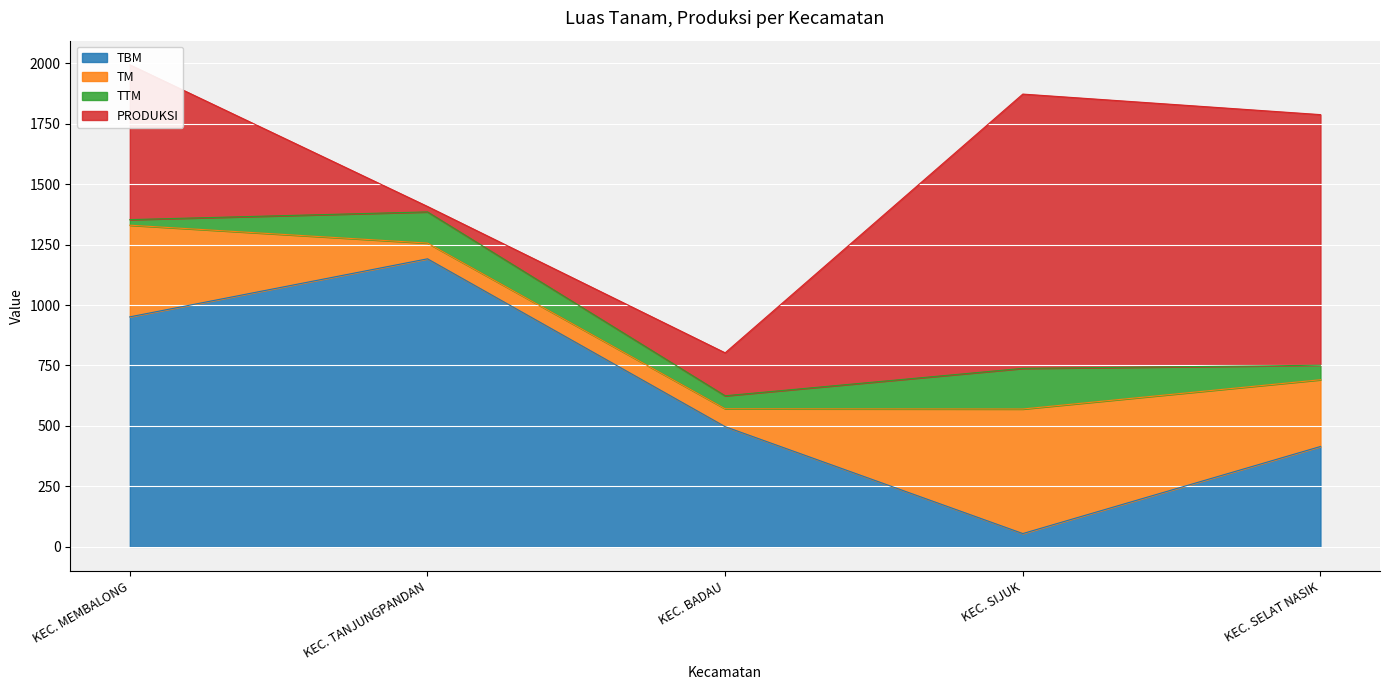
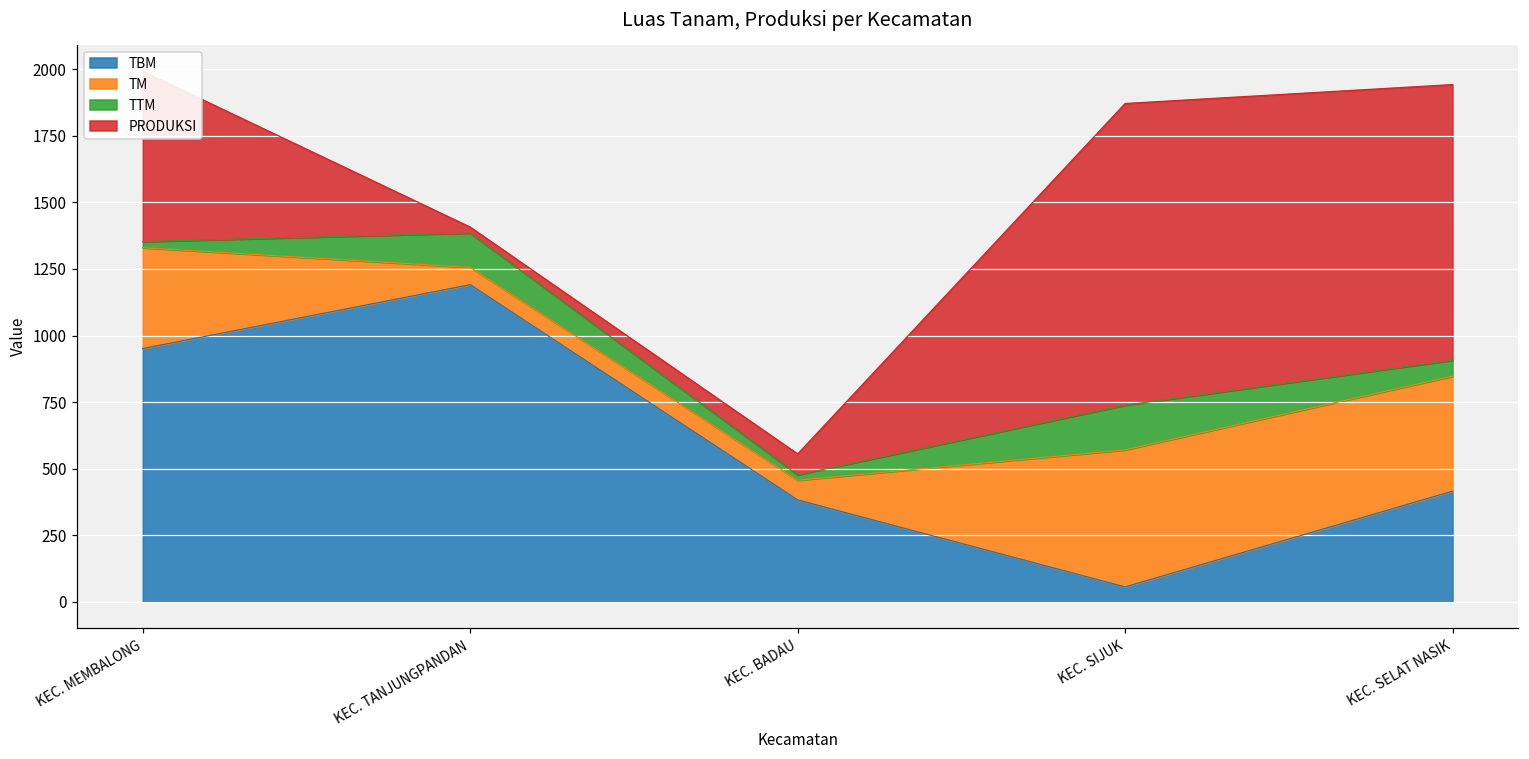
TBM, KEC. BADAU: 500 -> 380
TTM, KEC. BADAU: 50 -> 20
PRODUKSI, KEC. BADAU: 180 -> 80
TM, KEC. SELAT NASIK: 280 -> 430
